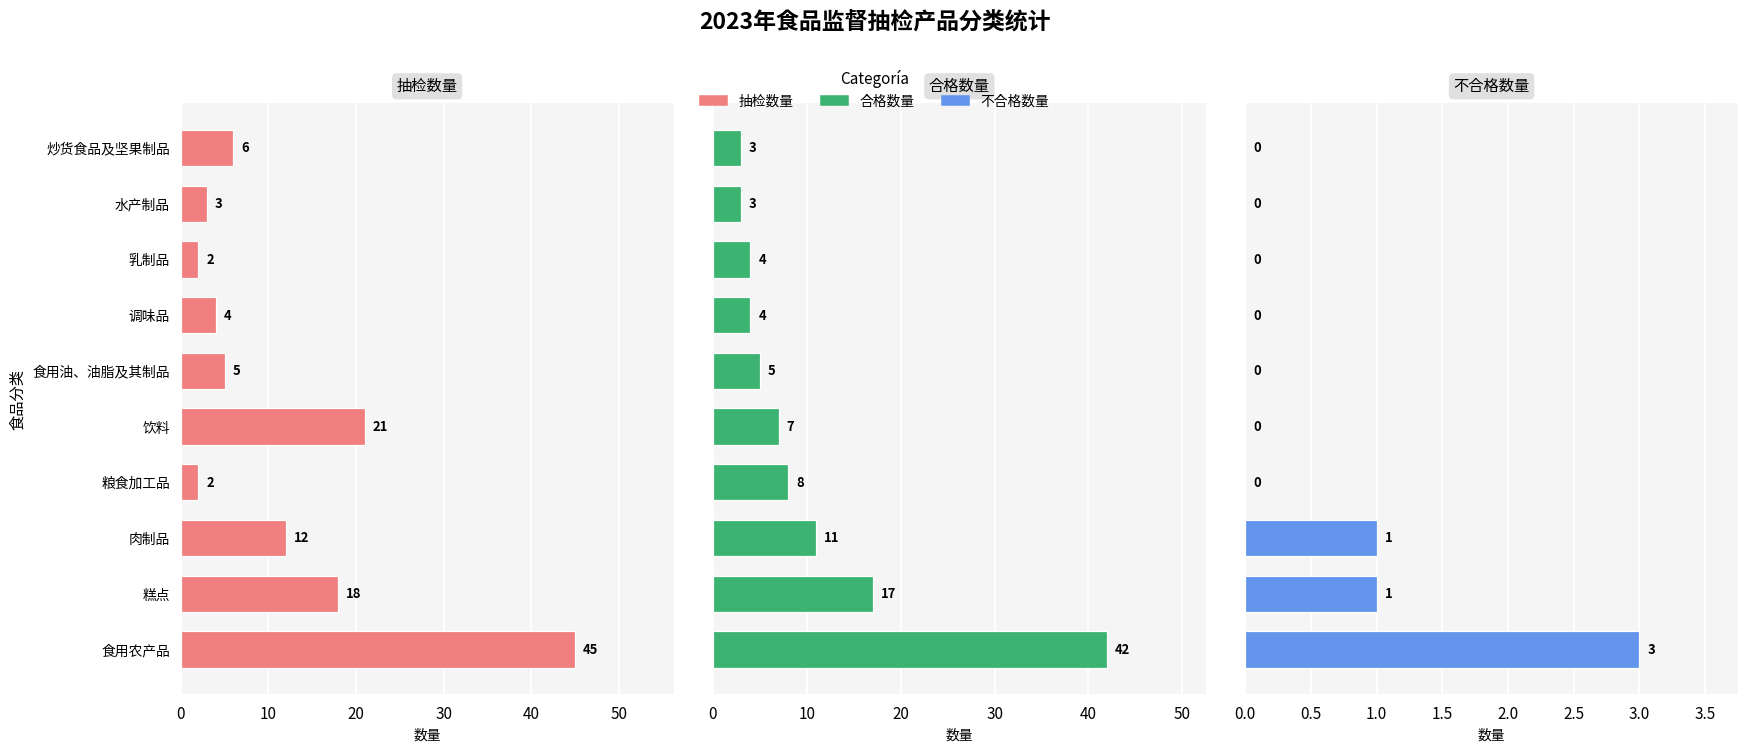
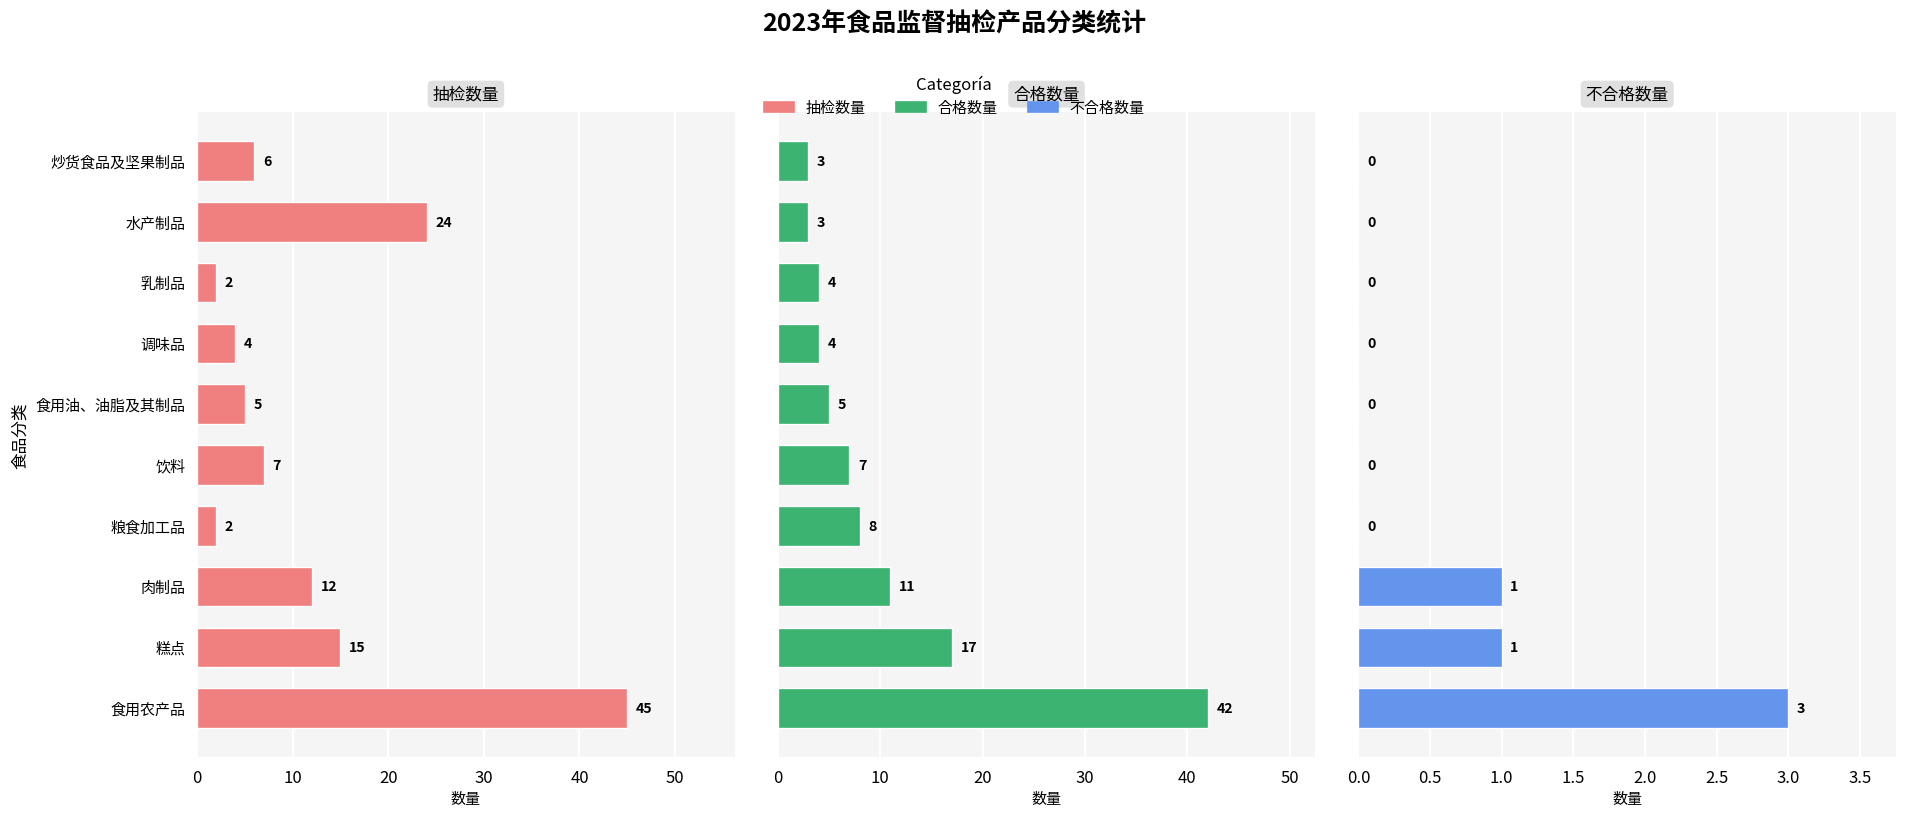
抽检数量, 水产制品: 3 -> 24
抽检数量, 饮料: 21 -> 7
抽检数量, 糕点: 18 -> 15
